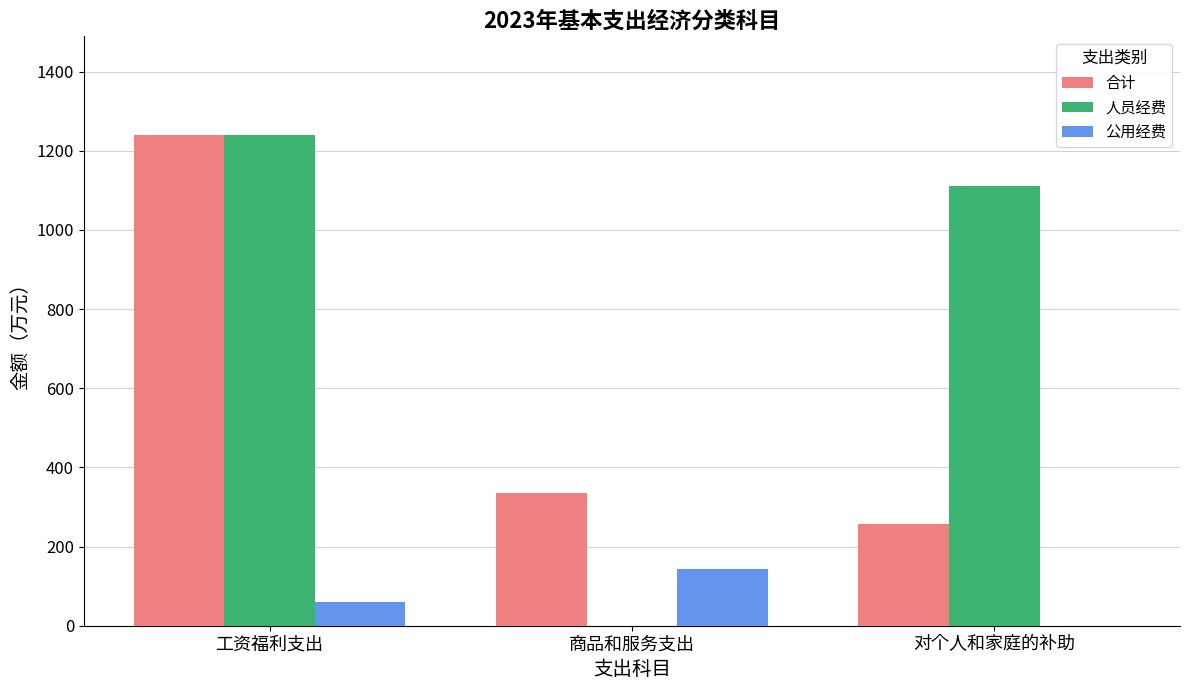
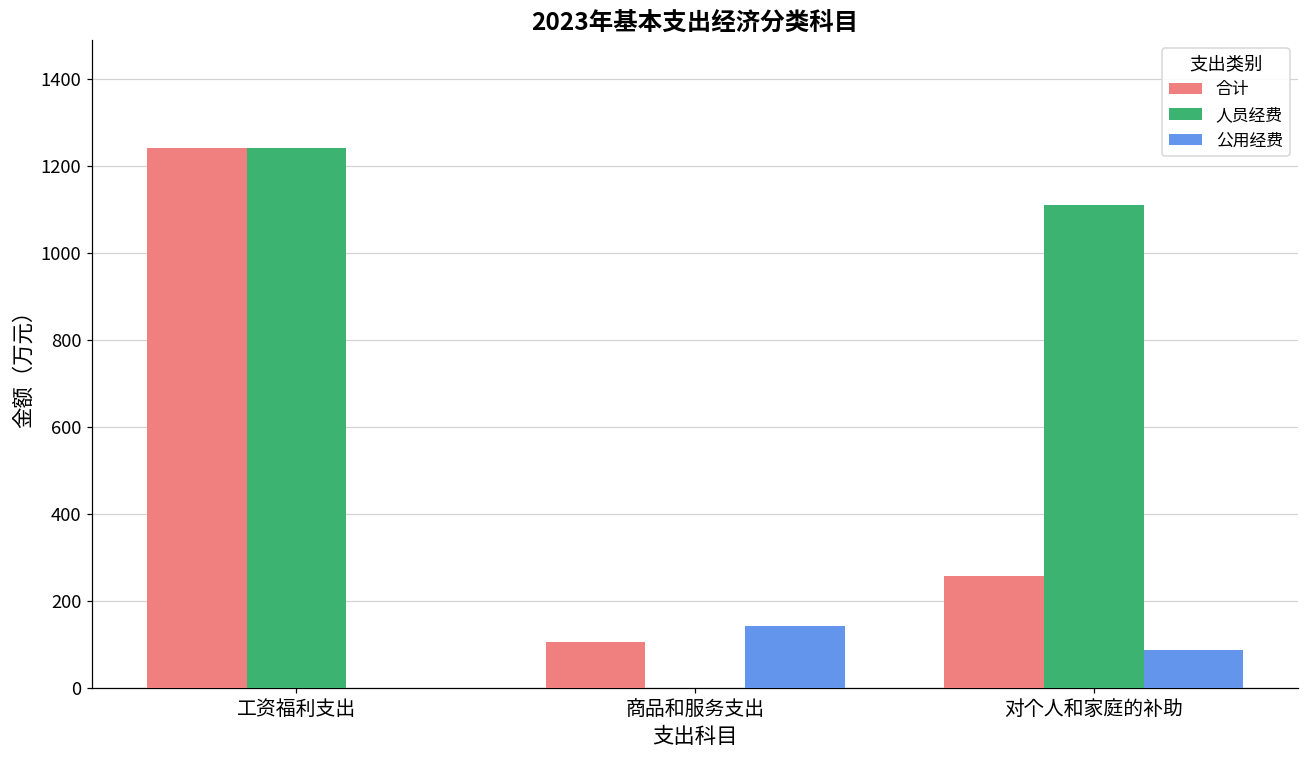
公用经费, 工资福利支出: 60 -> 0
合计, 商品和服务支出: 340 -> 110
公用经费, 对个人和家庭的补助: 0 -> 90
